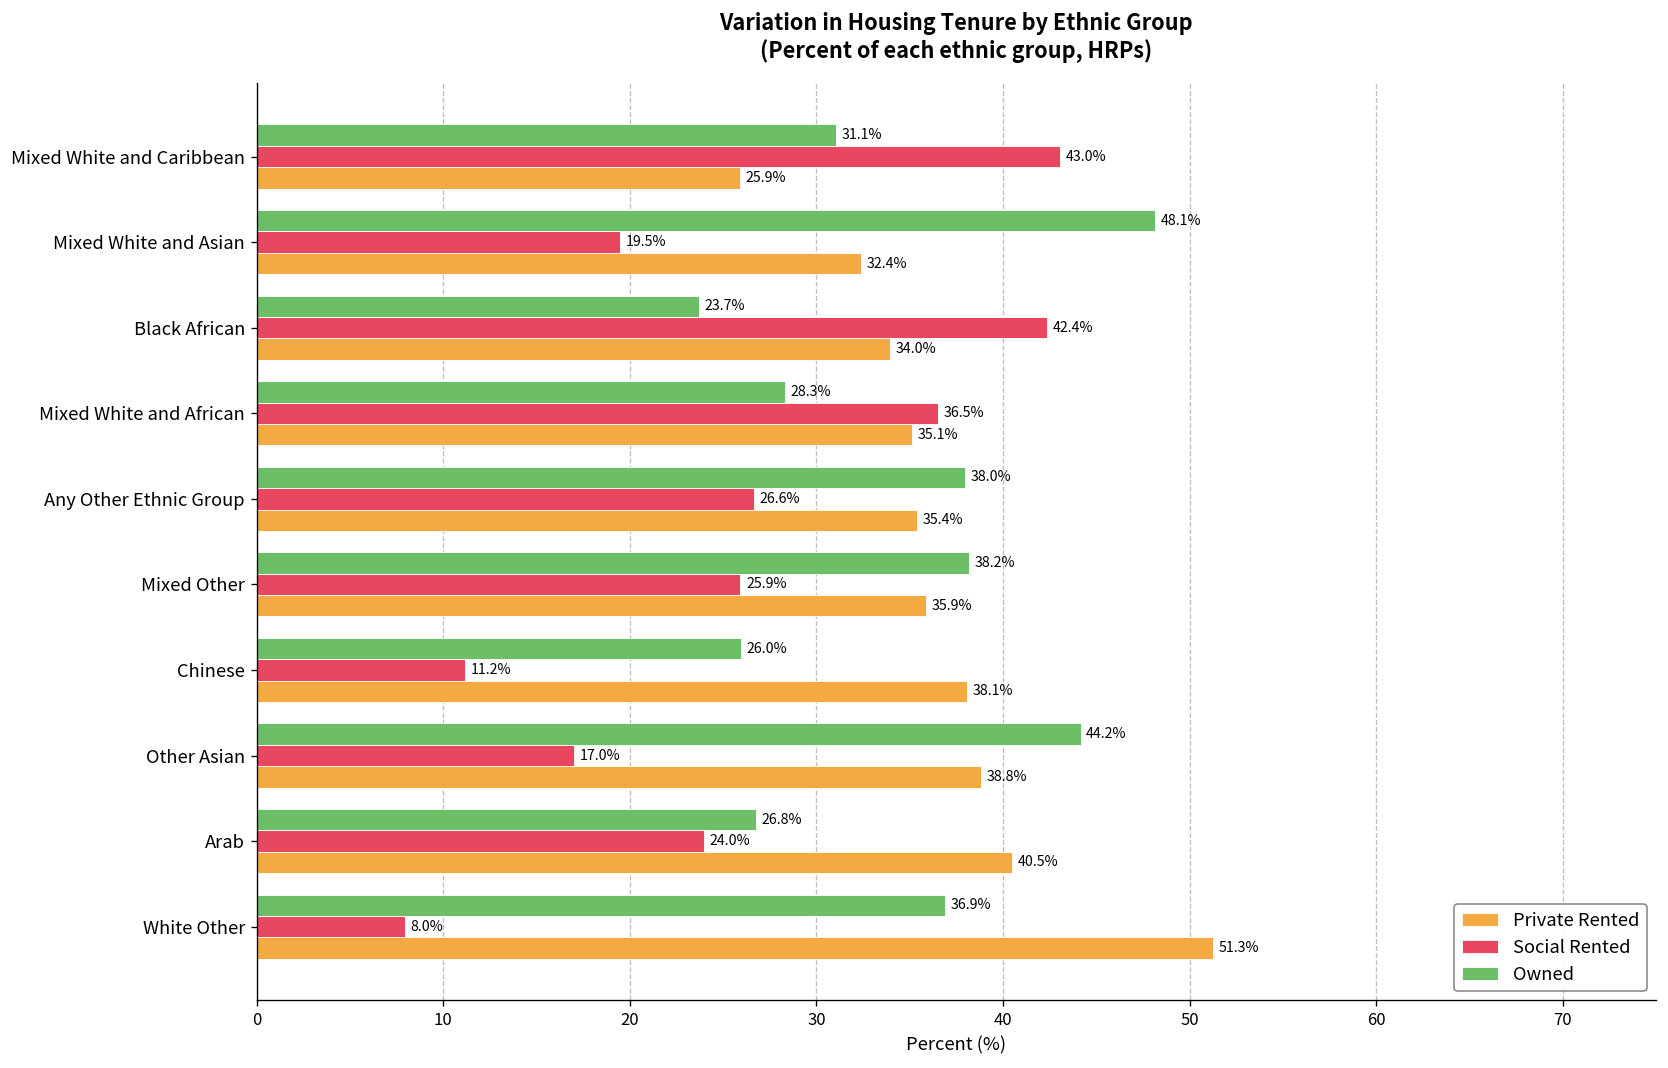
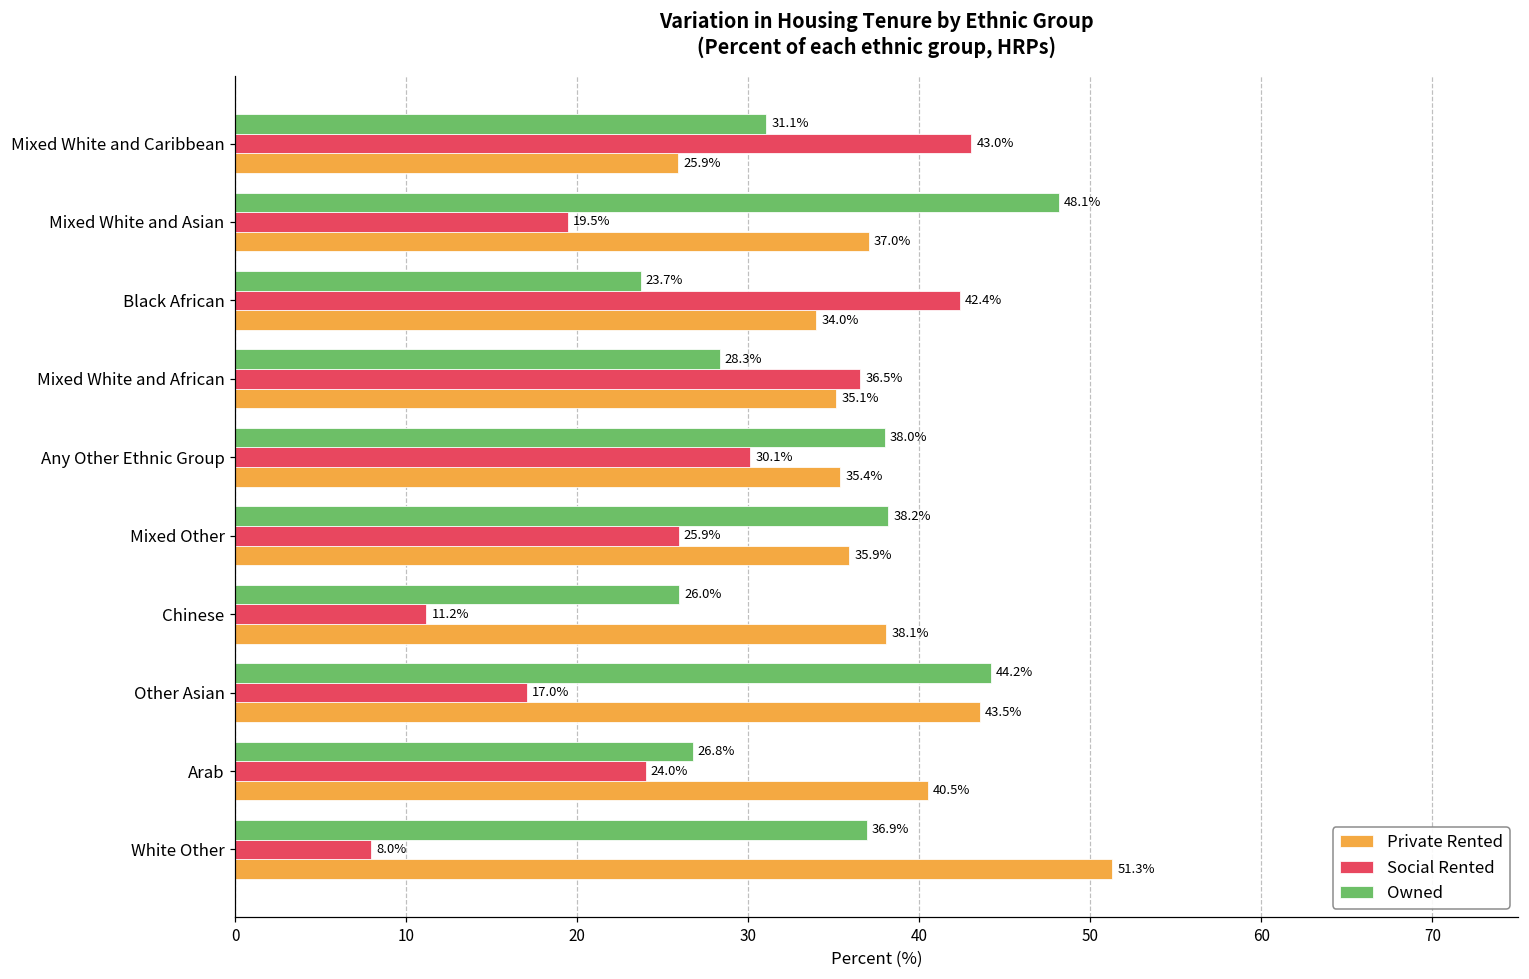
Private Rented, Mixed White and Asian: 32.4% -> 37.0%
Social Rented, Any Other Ethnic Group: 26.6% -> 30.1%
Private Rented, Other Asian: 38.8% -> 43.5%
